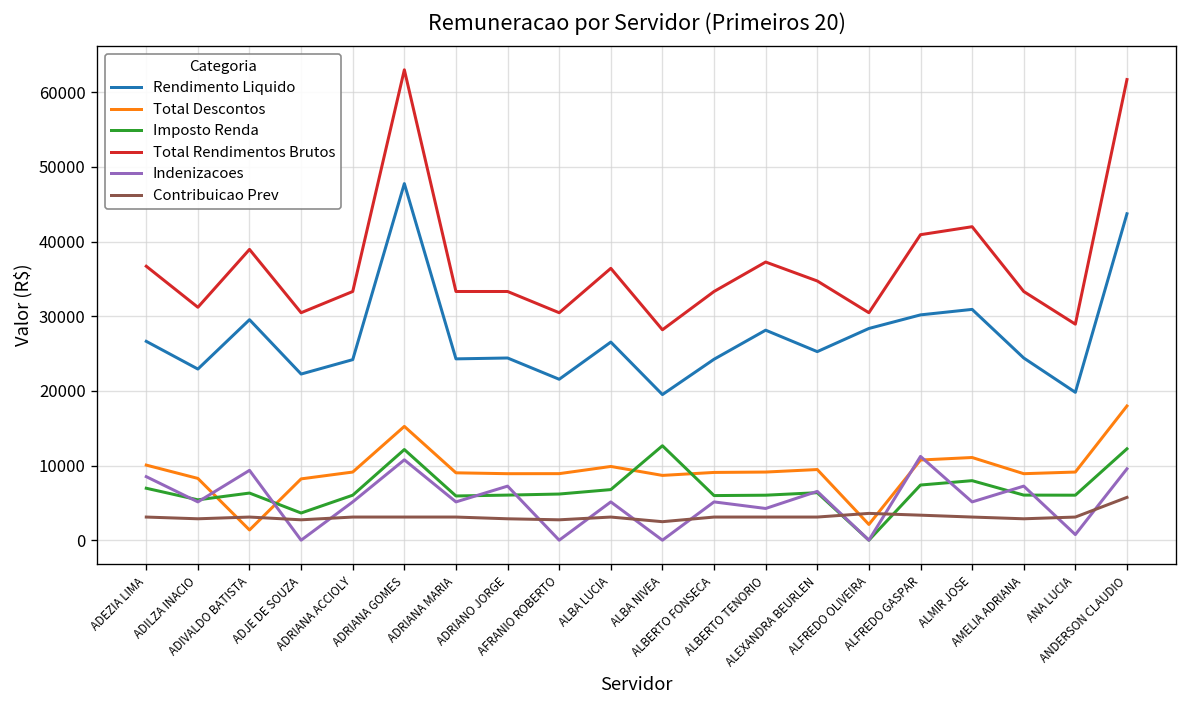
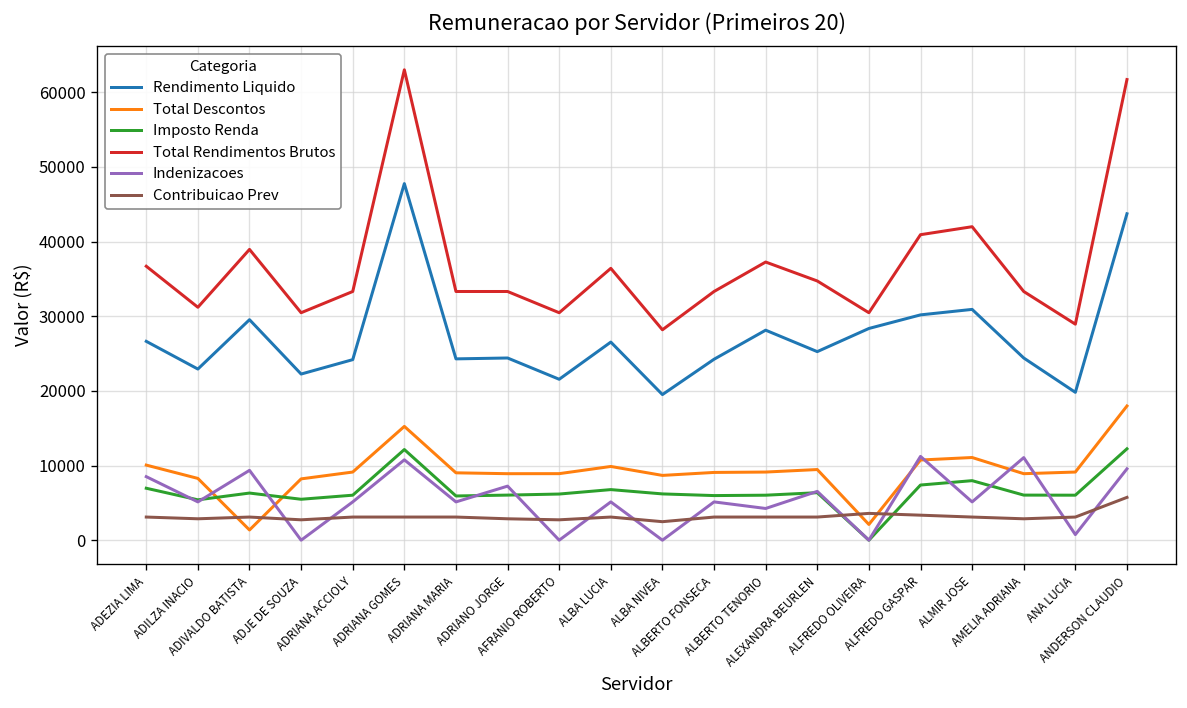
Imposto Renda, ADJE DE SOUZA: 4000 -> 5000
Imposto Renda, ALBA NIVEA: 13000 -> 6000
Indenizacoes, AMELIA ADRIANA: 7000 -> 11000
